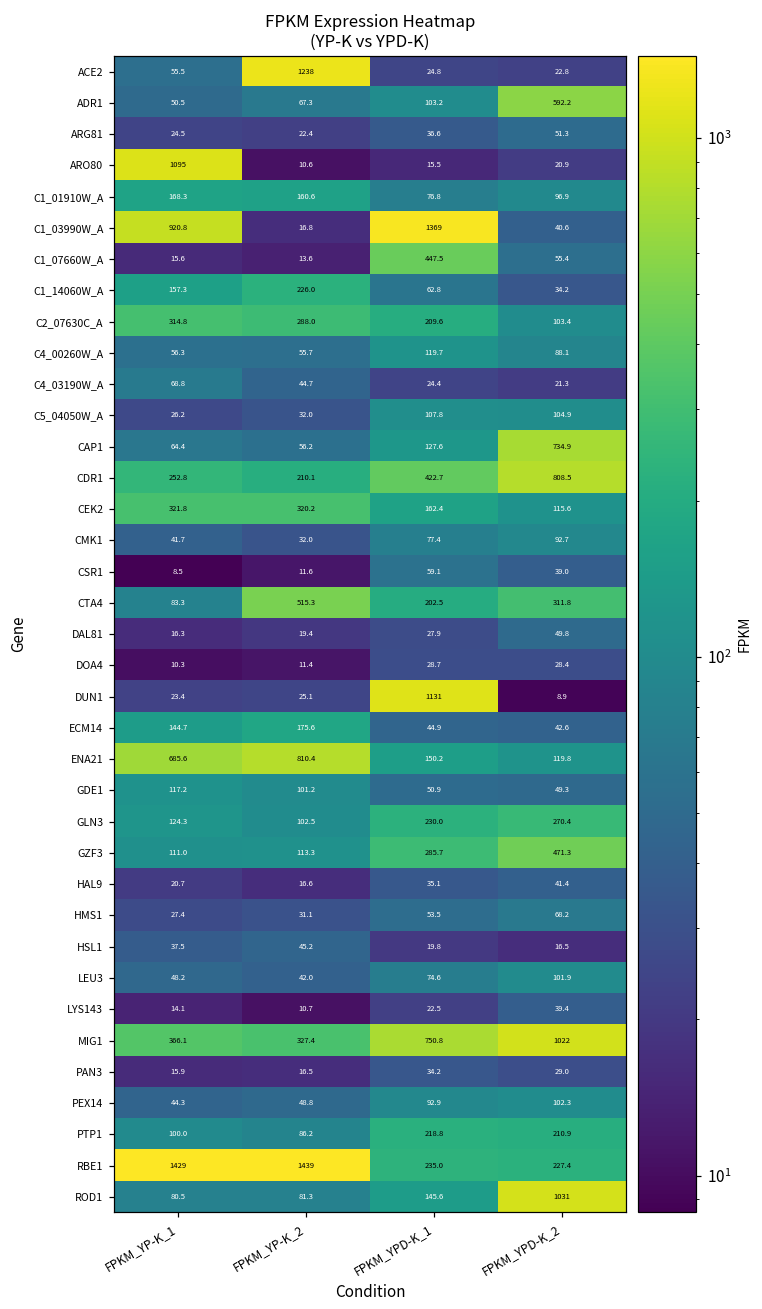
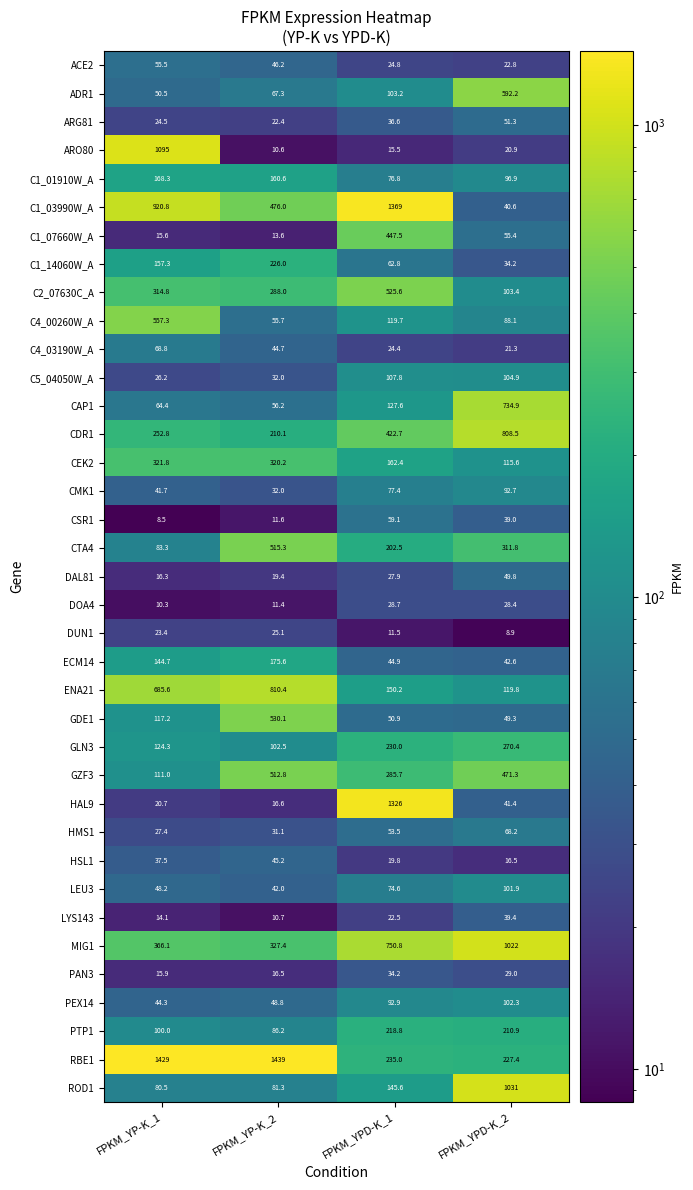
ACE2, FPKM_YP-K_2: 1238 -> 46.2
C1_03990W_A, FPKM_YP-K_2: 16.8 -> 476.0
C2_07630C_A, FPKM_YPD-K_1: 209.6 -> 525.6
C4_00260W_A, FPKM_YP-K_1: 56.3 -> 557.3
DUN1, FPKM_YPD-K_1: 1131 -> 11.5
GDE1, FPKM_YP-K_2: 101.2 -> 530.1
GZF3, FPKM_YP-K_2: 113.3 -> 512.8
HAL9, FPKM_YPD-K_1: 35.1 -> 1326
